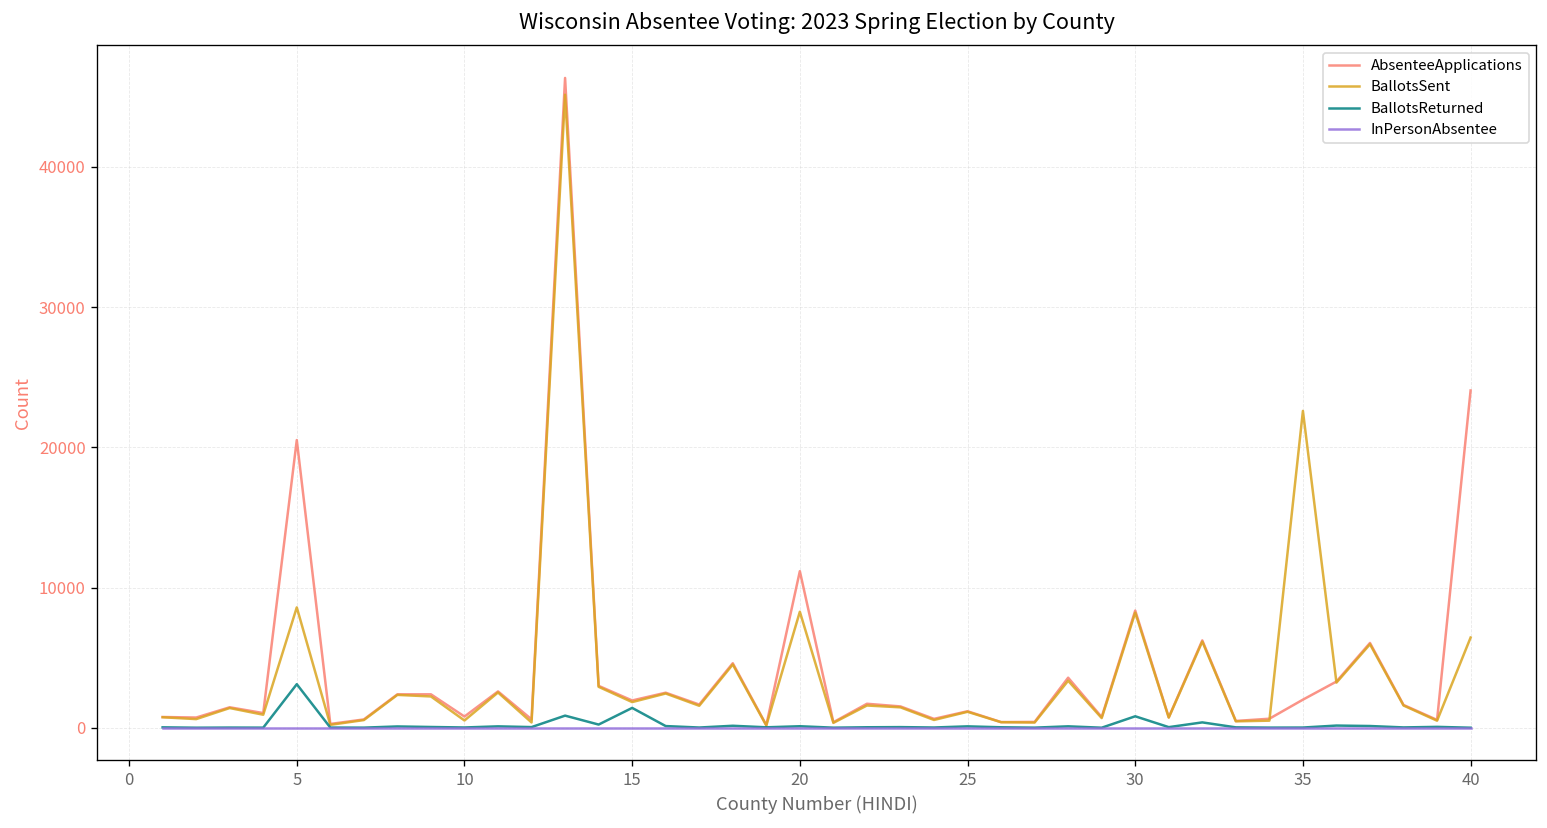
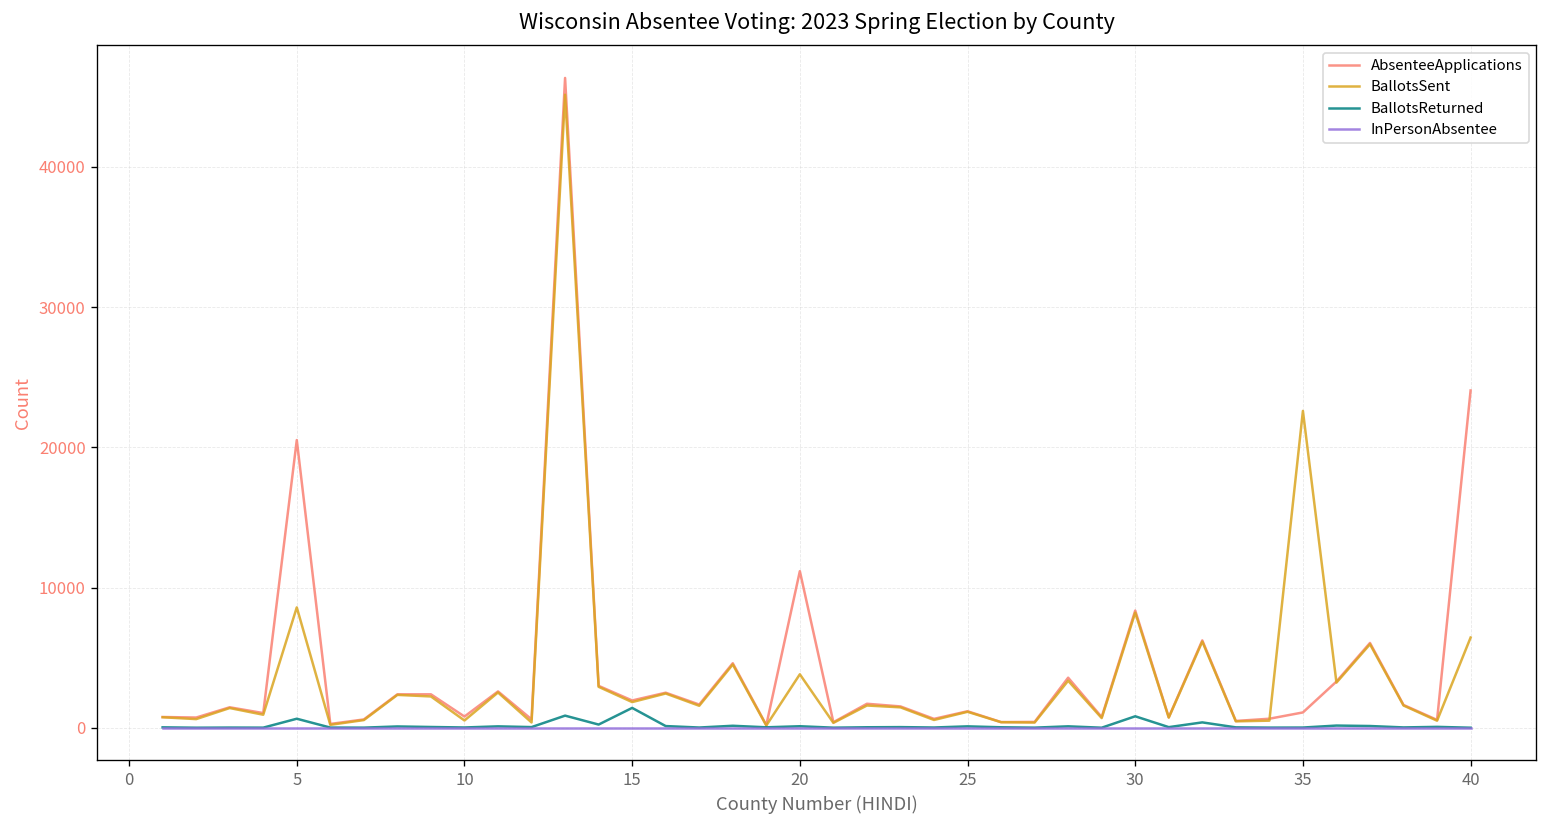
BallotsReturned, 5: 3100 -> 600
BallotsSent, 20: 8300 -> 3800
AbsenteeApplications, 35: 2000 -> 1100
